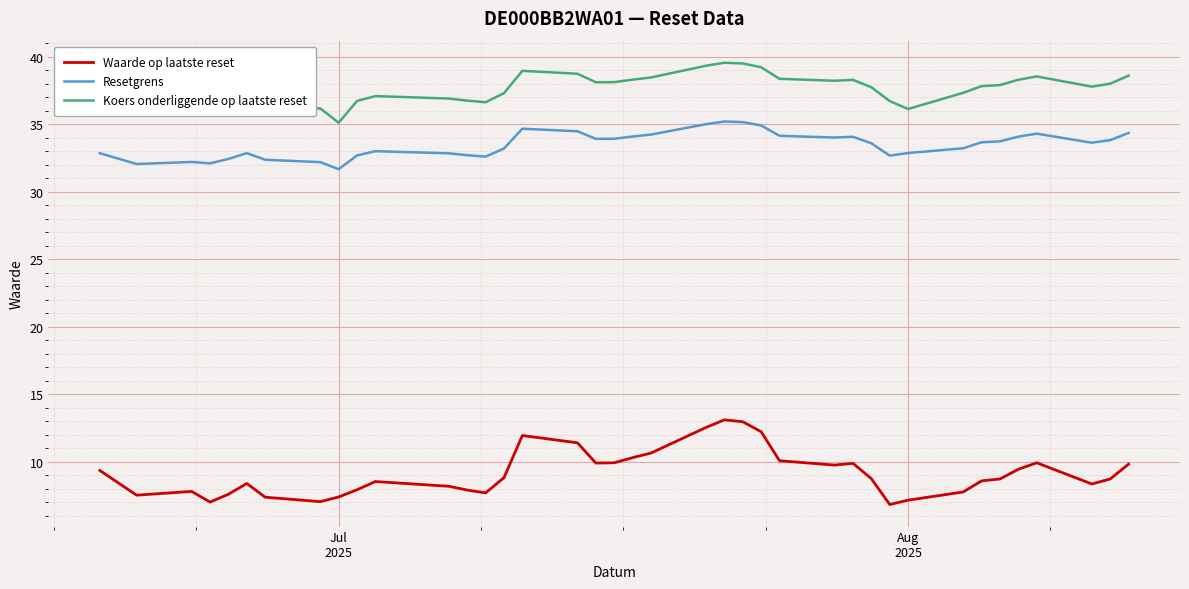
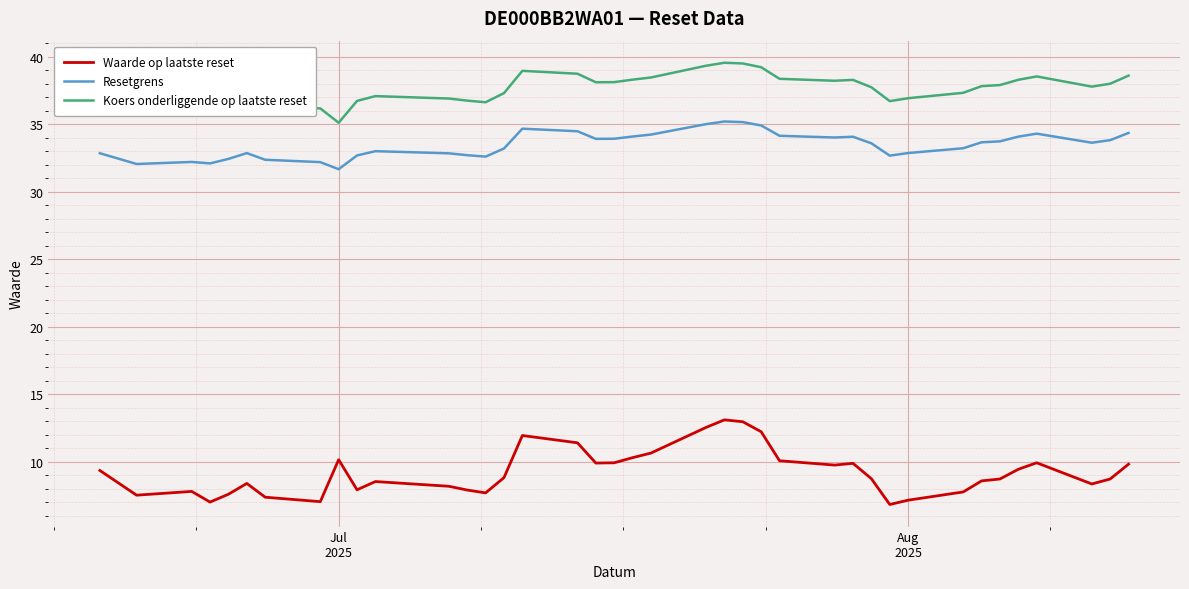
Waarde op laatste reset, Jul 2025: 7.4 -> 10.2
Koers onderliggende op laatste reset, Aug 2025: 36.1 -> 36.9
